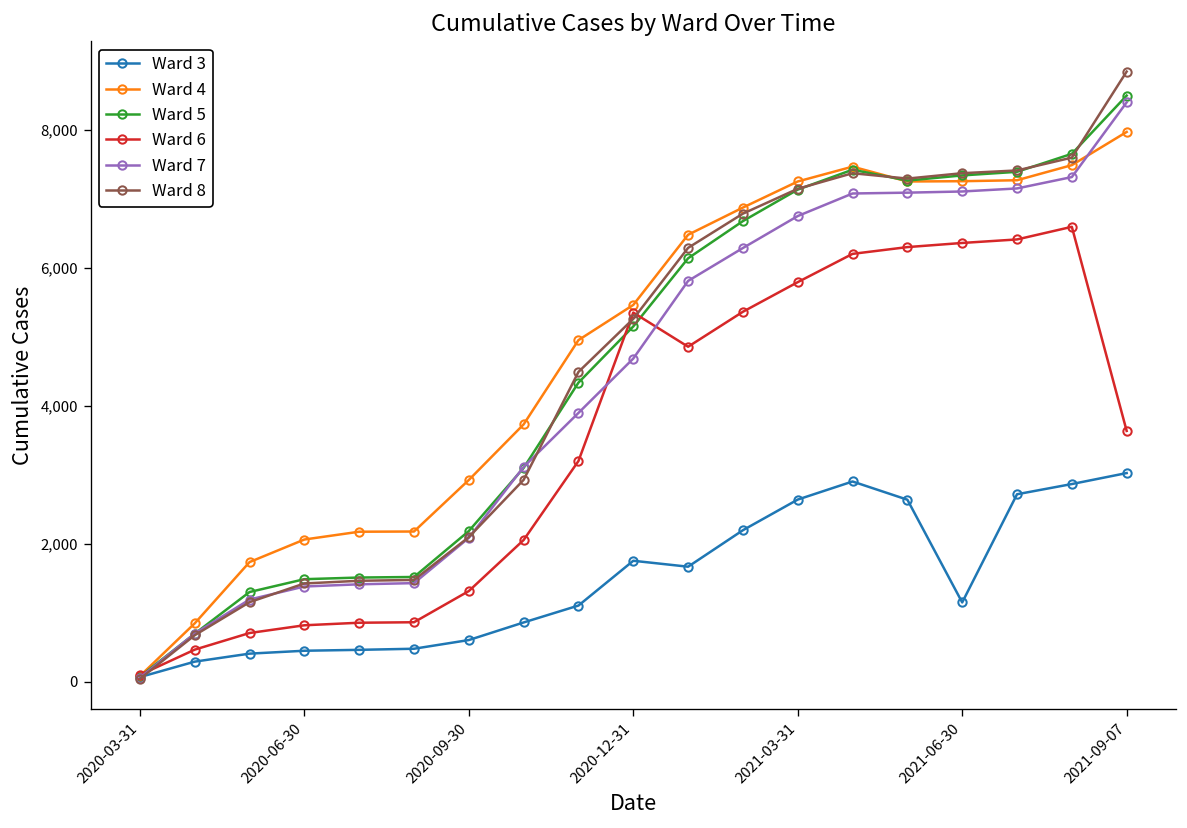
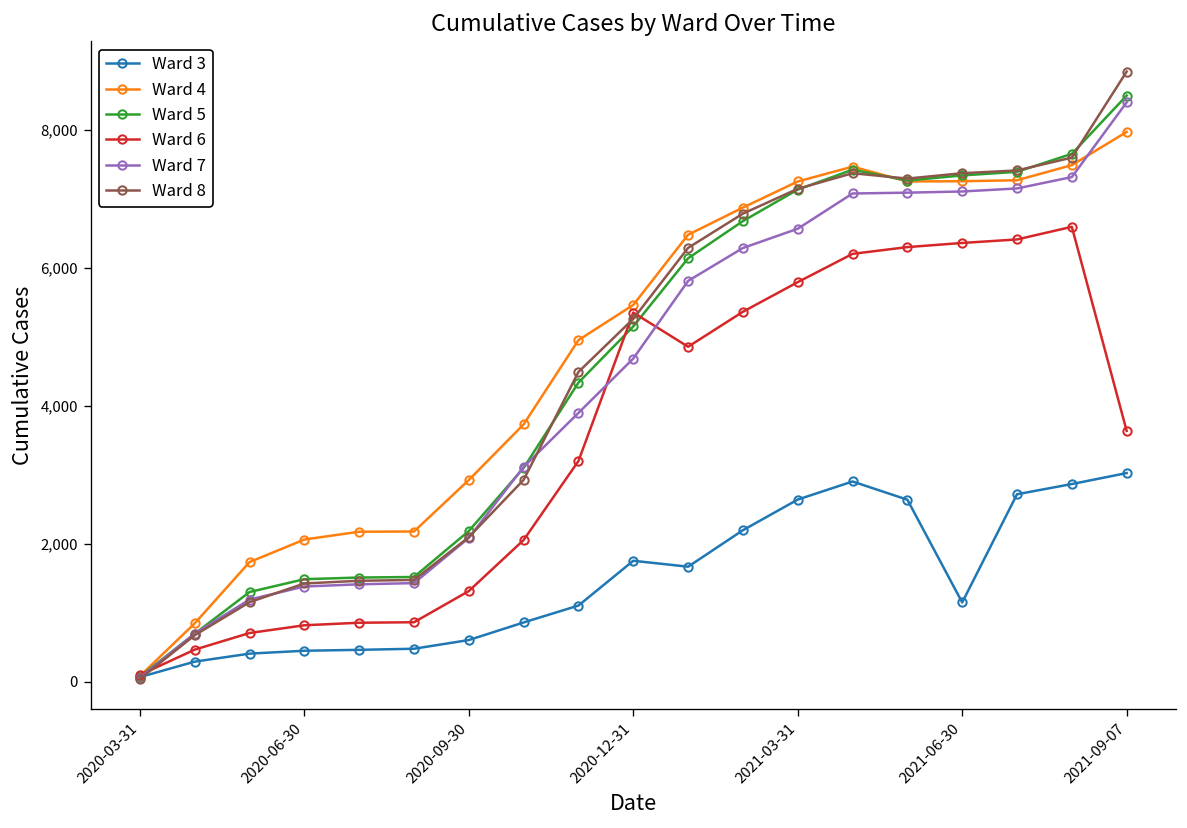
Ward 7, 2021-03-31: 6,800 -> 6,600
